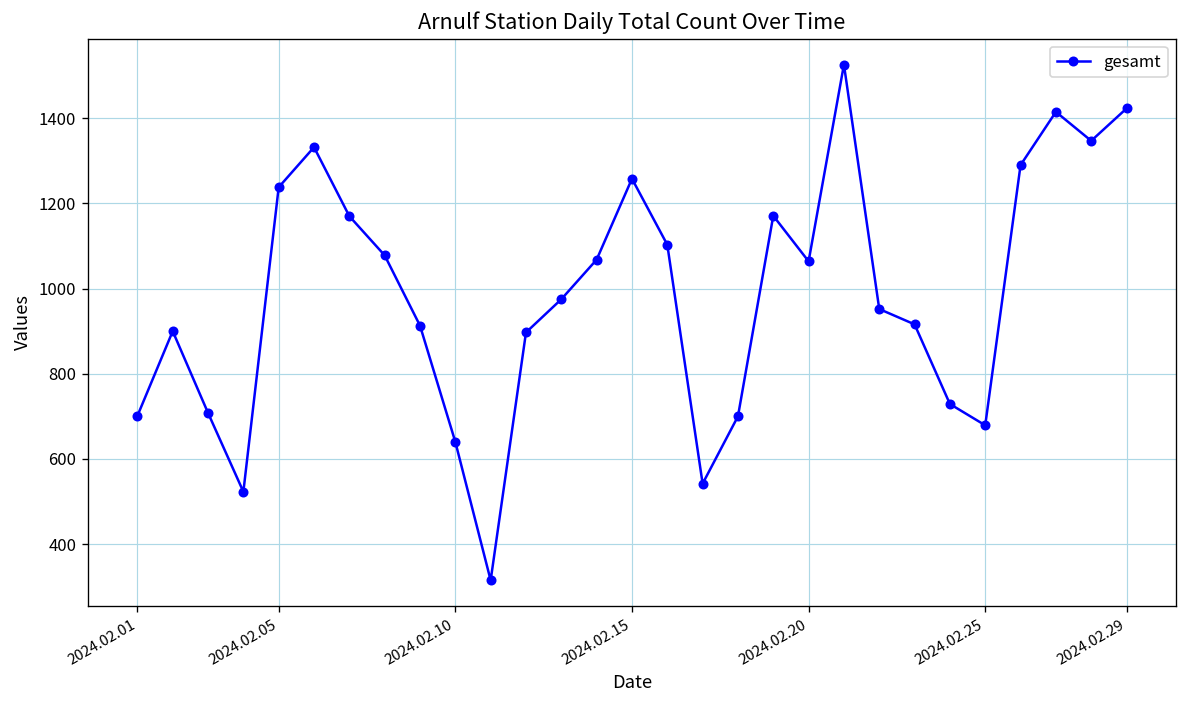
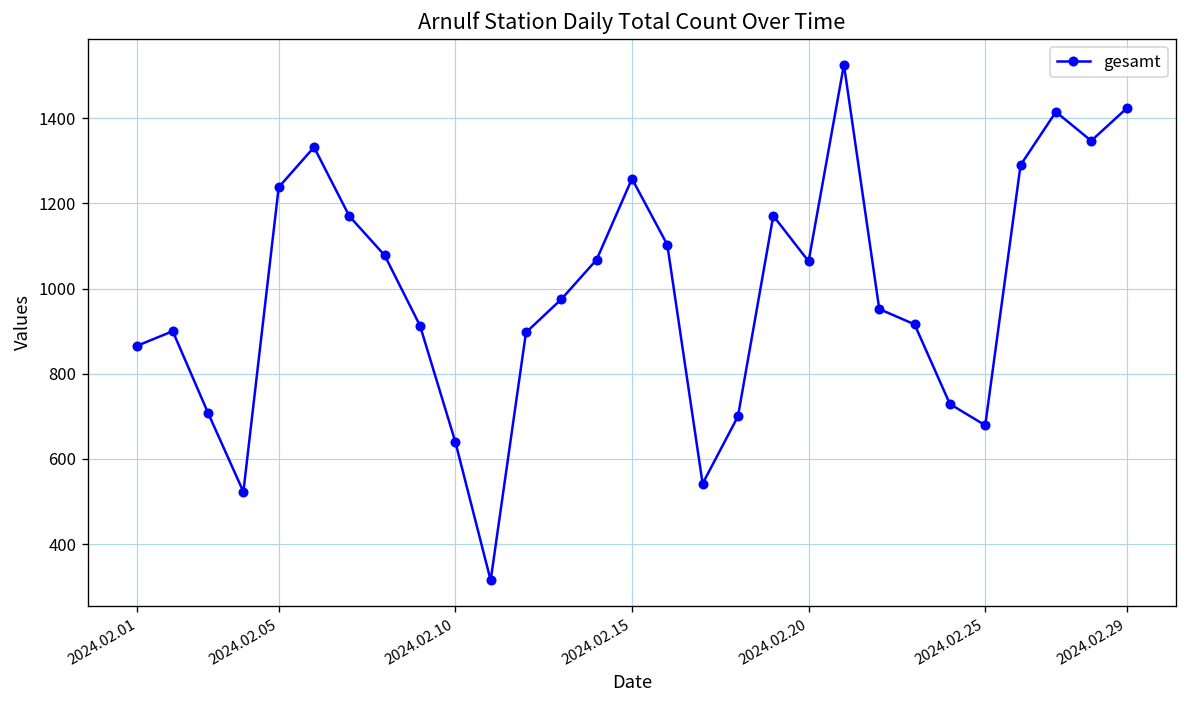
2024.02.01: 700 -> 870
